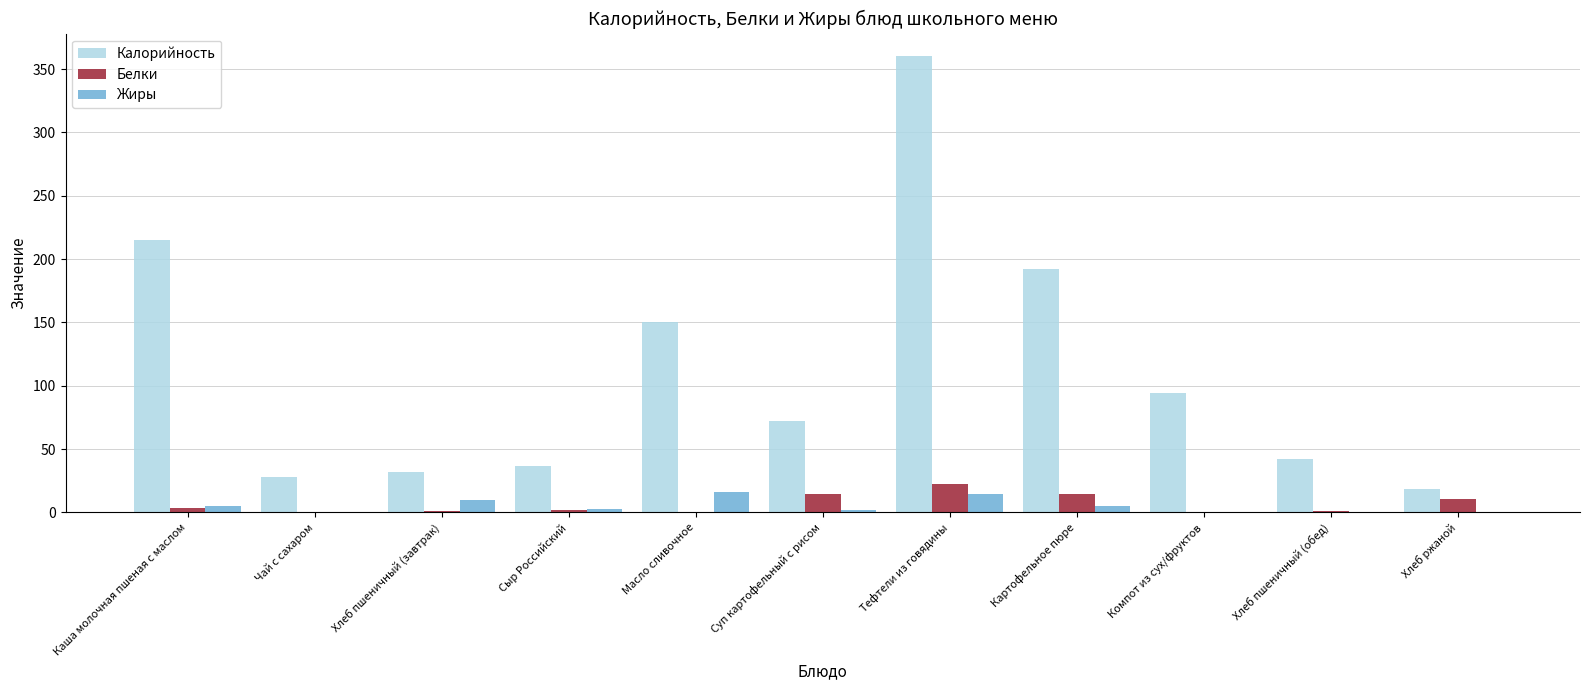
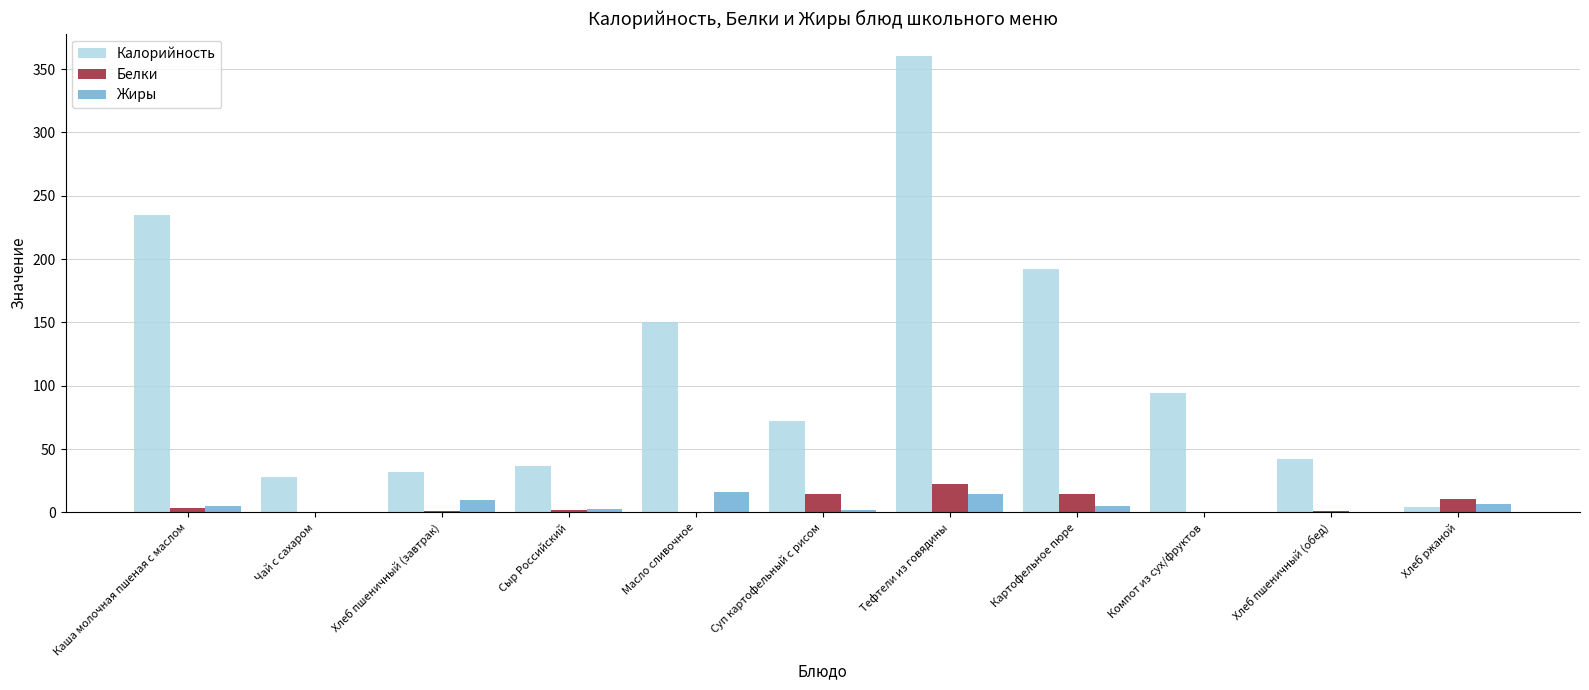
Калорийность, Каша молочная пшеная с маслом: 215 -> 235
Калорийность, Хлеб ржаной: 18 -> 4
Жиры, Хлеб ржаной: 0 -> 6
